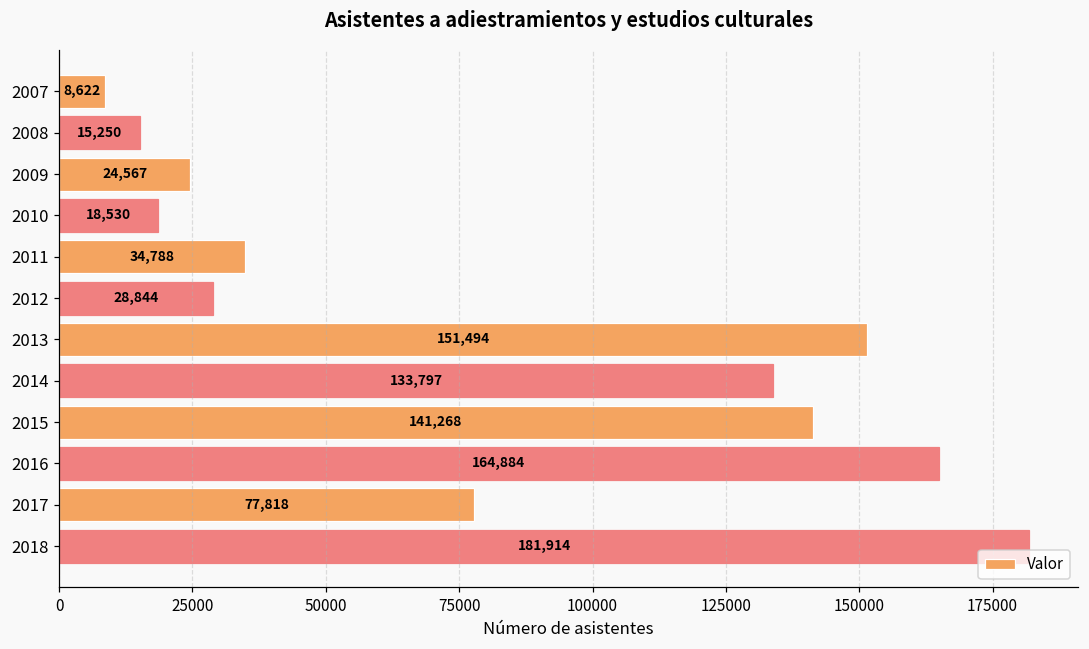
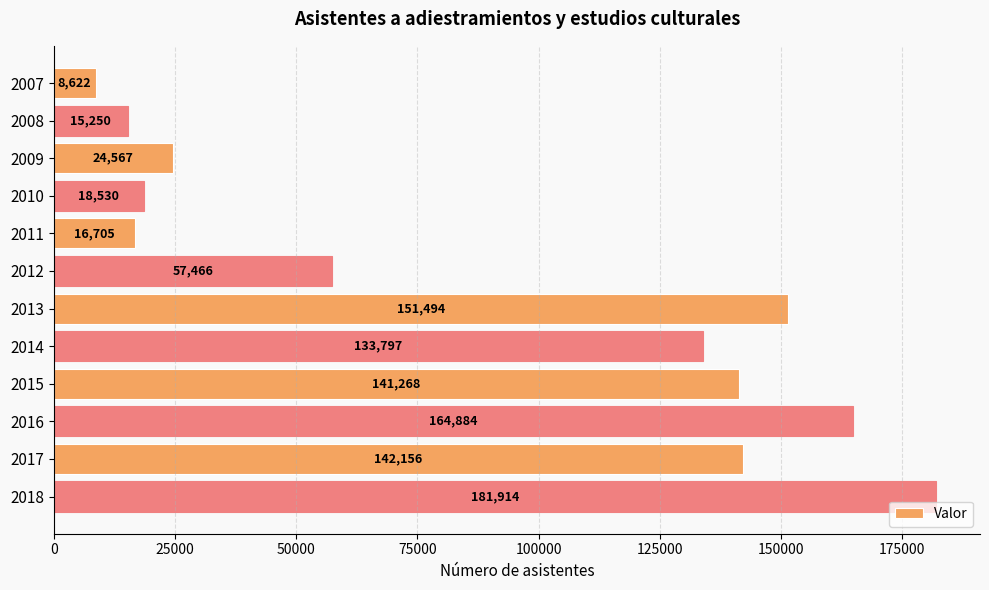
2011: 34,788 -> 16,705
2012: 28,844 -> 57,466
2017: 77,818 -> 142,156
